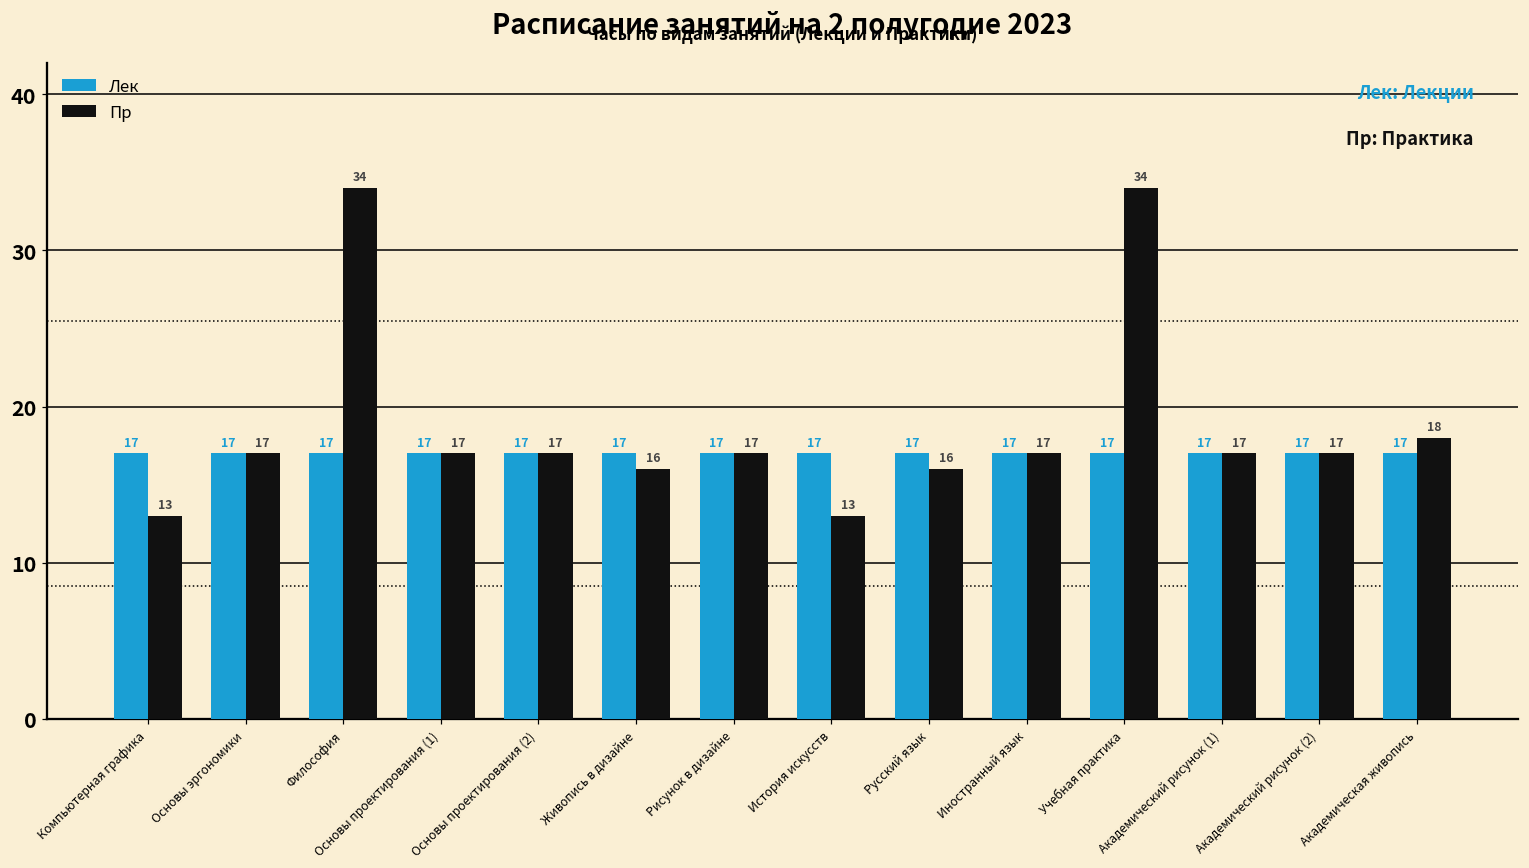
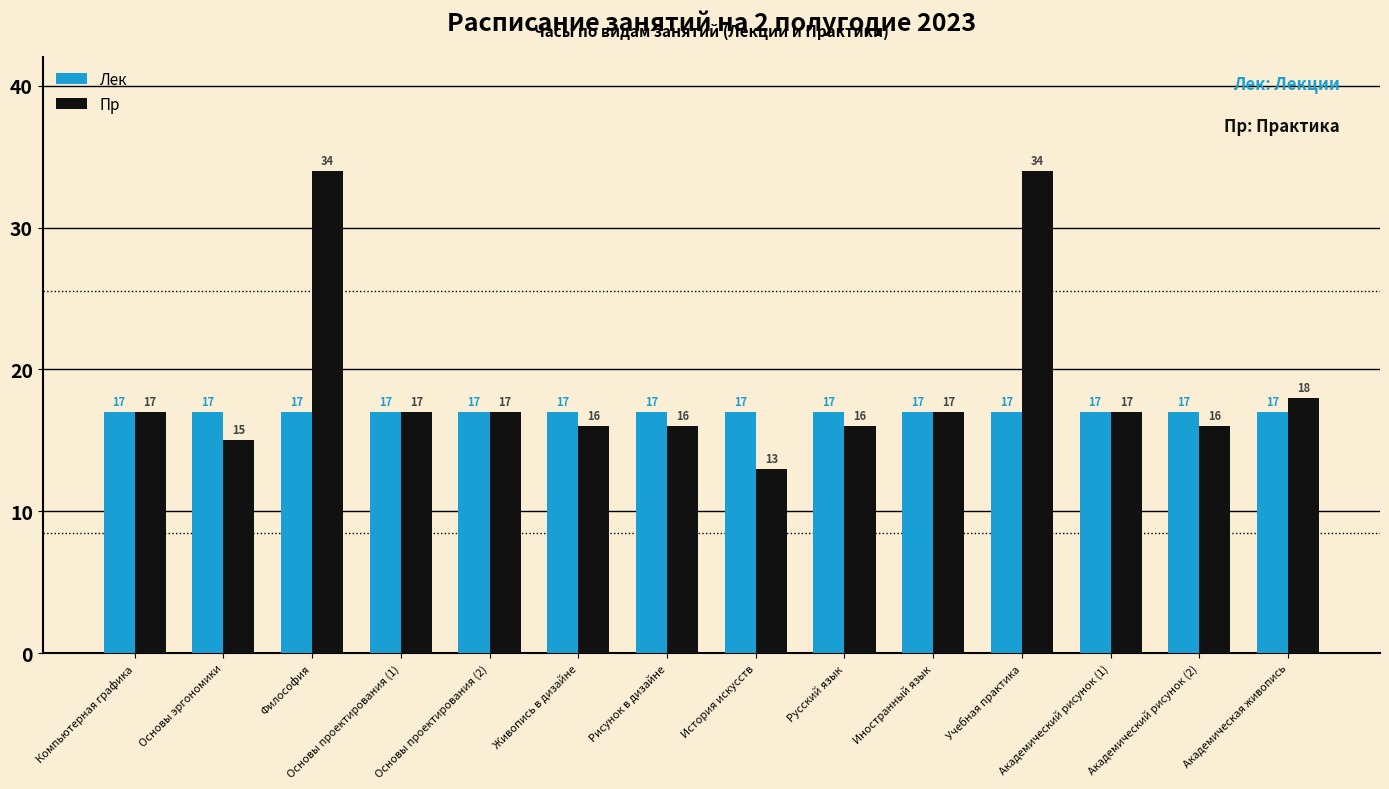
Пр, Компьютерная графика: 13 -> 17
Пр, Основы эргономики: 17 -> 15
Пр, Рисунок в дизайне: 17 -> 16
Пр, Академический рисунок (2): 17 -> 16
